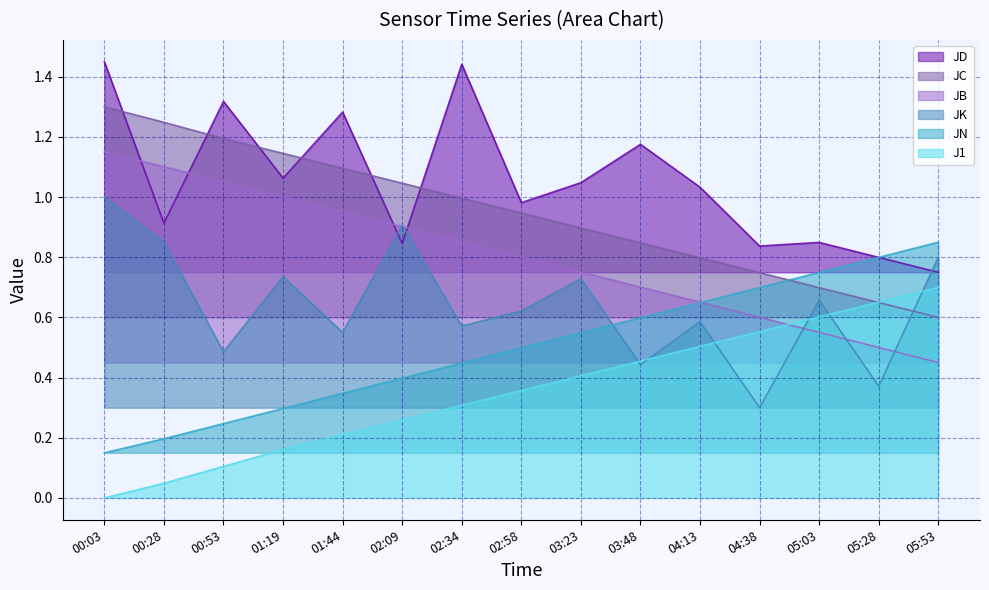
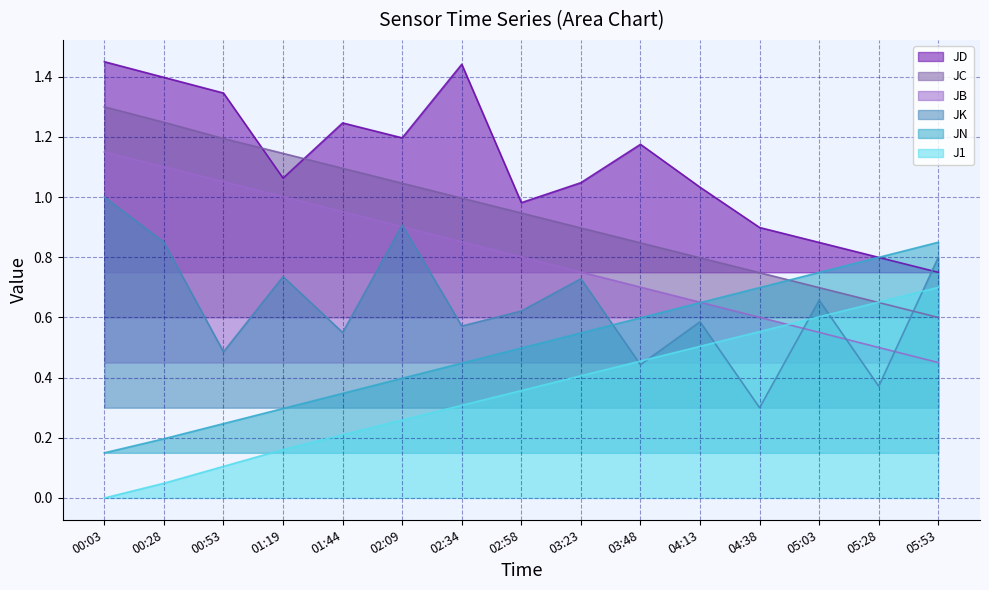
JD, 00:28: 0.91 -> 1.40
JD, 00:53: 1.32 -> 1.35
JD, 01:44: 1.28 -> 1.25
JD, 02:09: 0.85 -> 1.20
JD, 04:38: 0.84 -> 0.90
